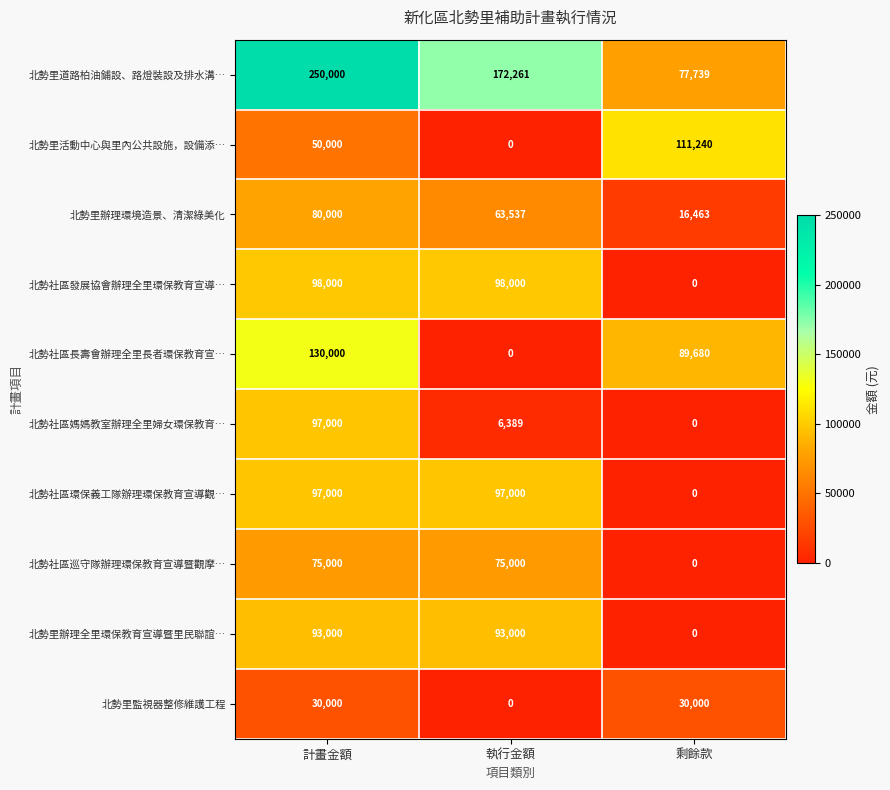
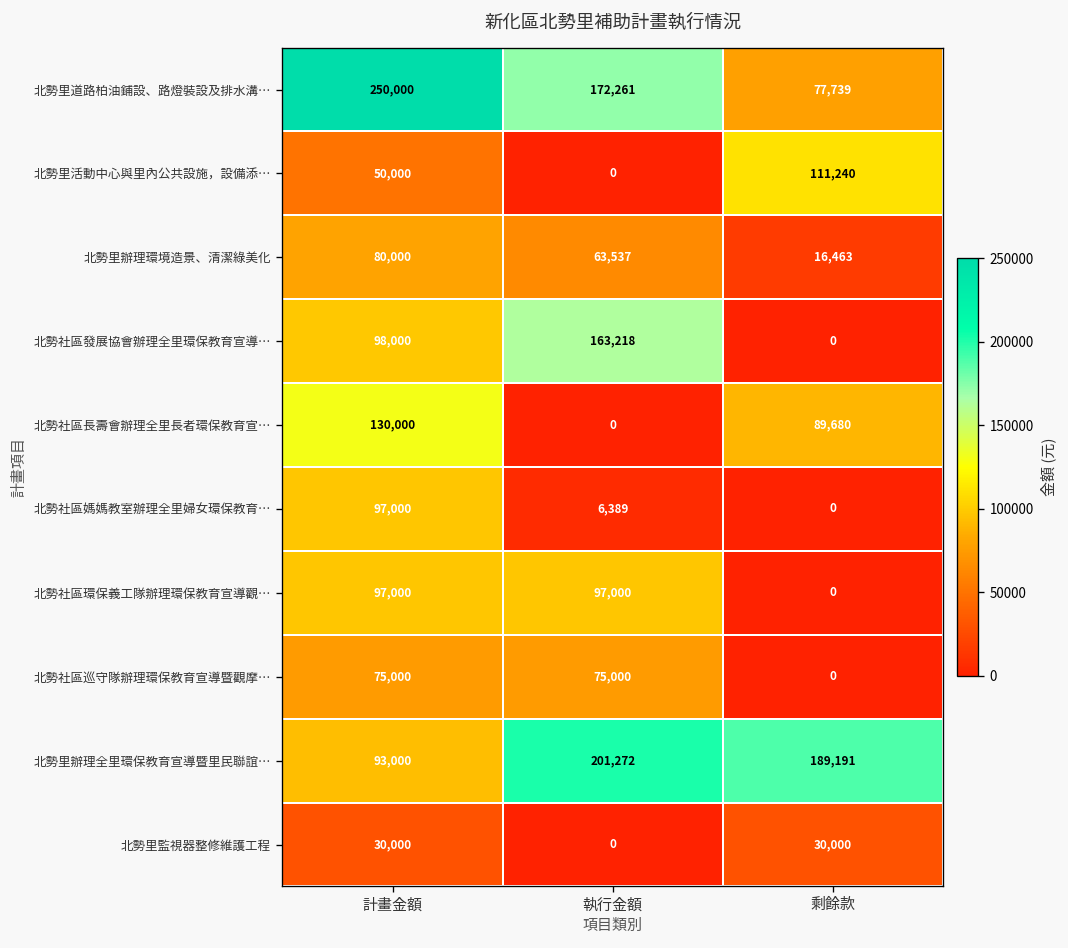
北勢社區發展協會辦理全里環保教育宣導…, 執行金額: 98,000 -> 163,218
北勢里辦理全里環保教育宣導暨里民聯誼…, 執行金額: 93,000 -> 201,272
北勢里辦理全里環保教育宣導暨里民聯誼…, 剩餘款: 0 -> 189,191
